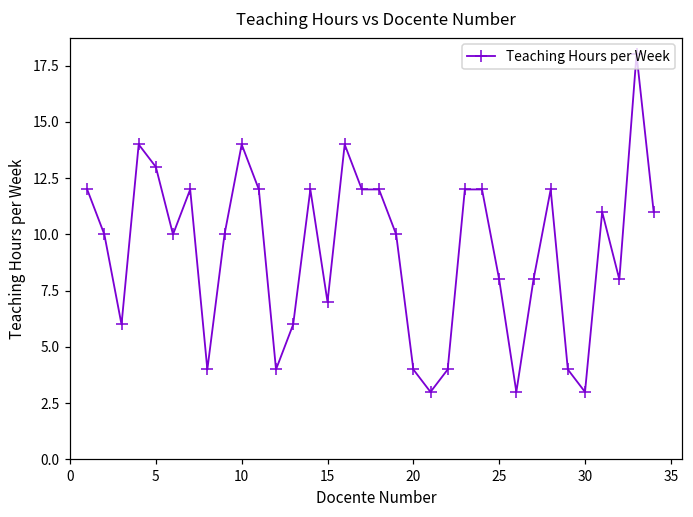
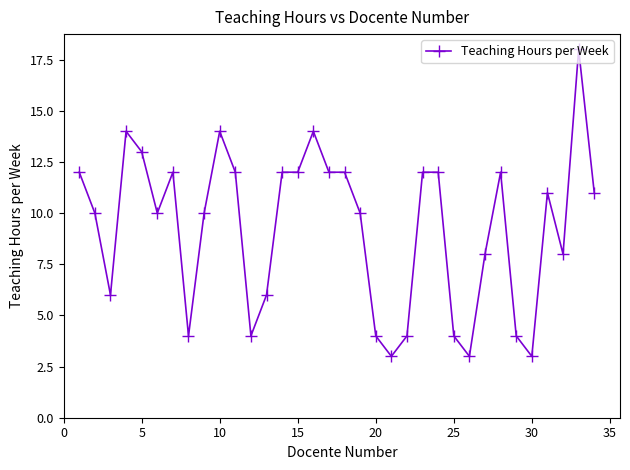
15: 7 -> 12
25: 8 -> 4
